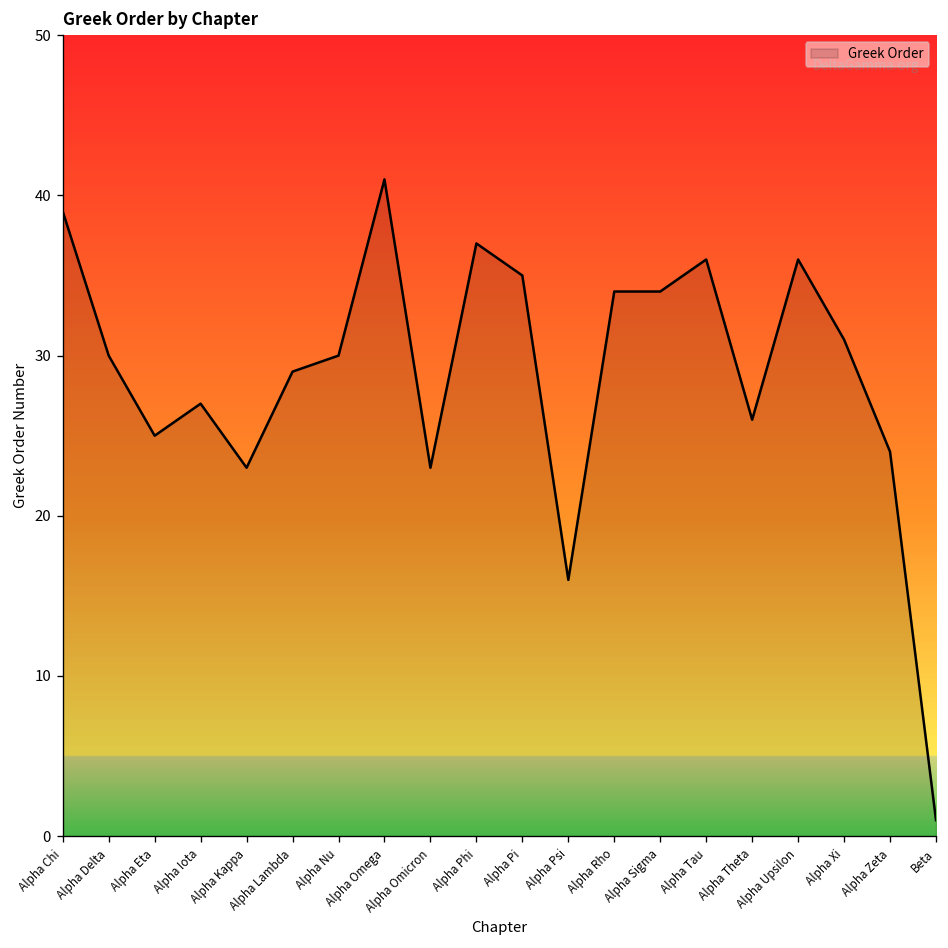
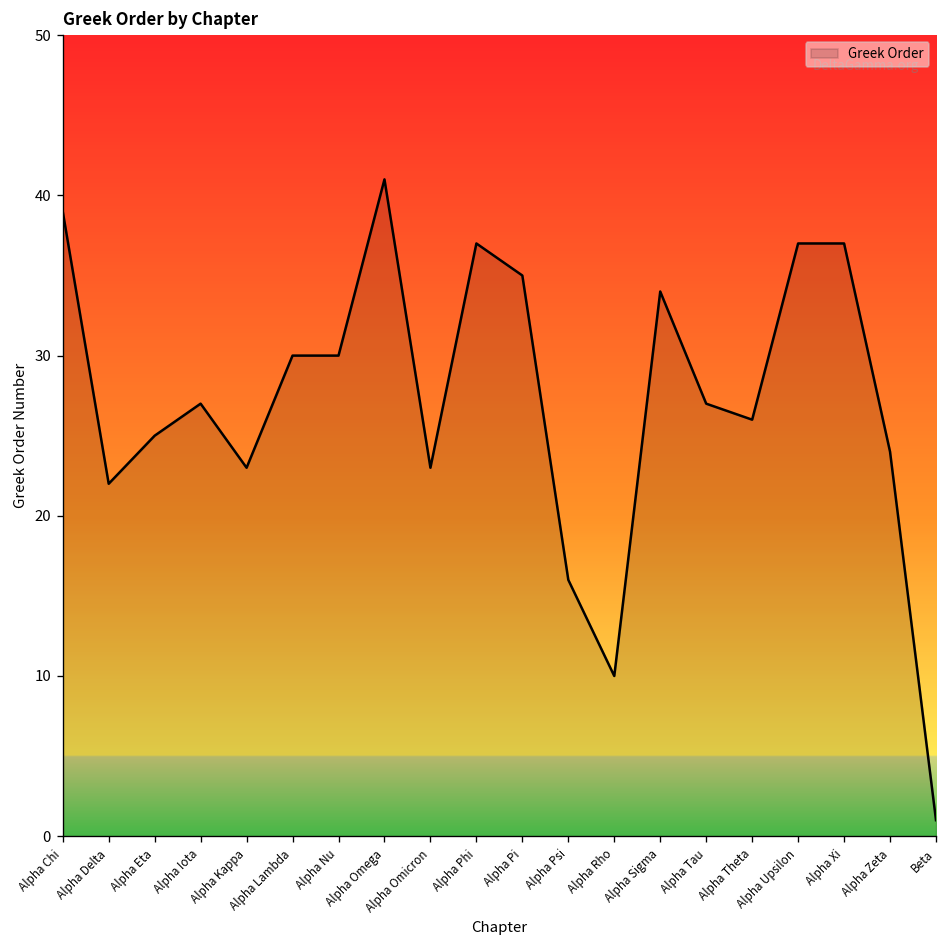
Alpha Delta: 30 -> 22
Alpha Lambda: 29 -> 30
Alpha Rho: 34 -> 10
Alpha Tau: 36 -> 27
Alpha Upsilon: 36 -> 37
Alpha Xi: 31 -> 37
